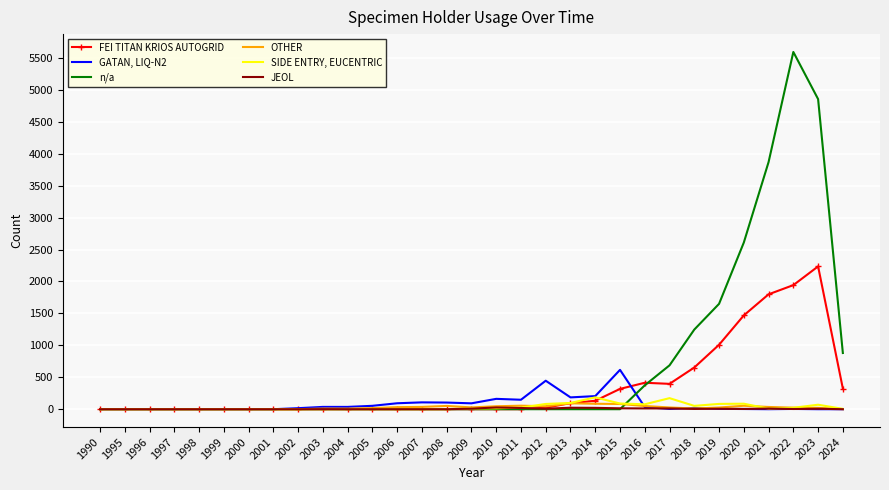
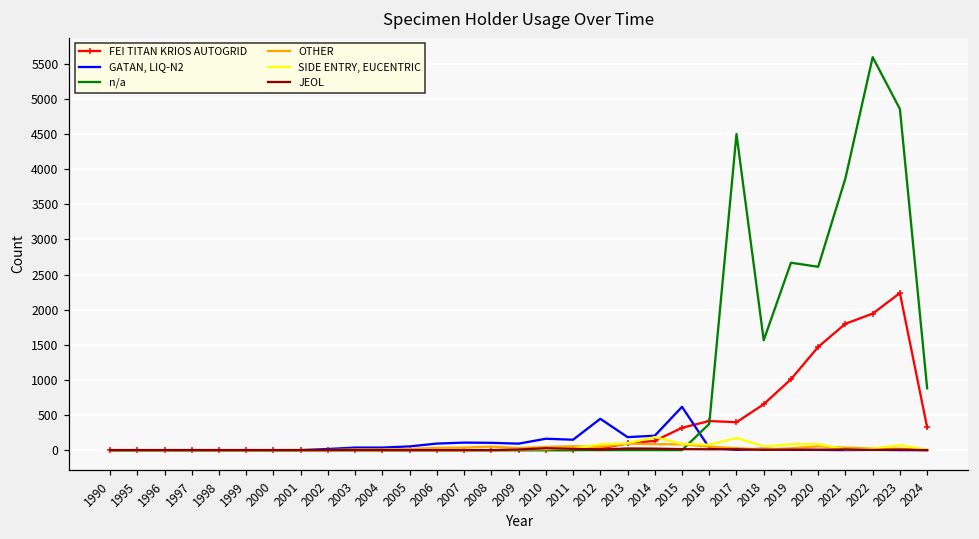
n/a, 2017: 700 -> 4500
n/a, 2018: 1200 -> 1600
n/a, 2019: 1700 -> 2700
